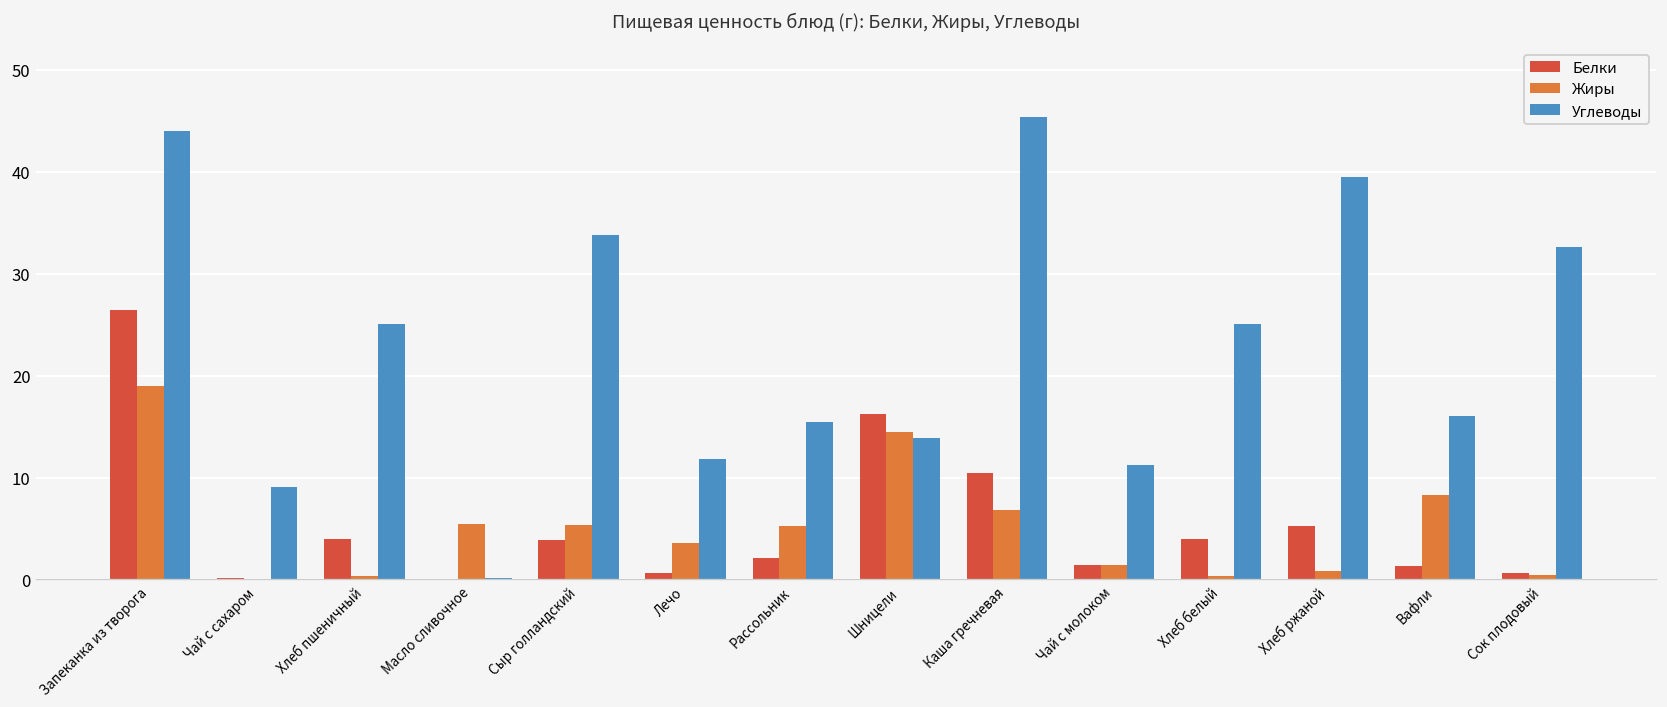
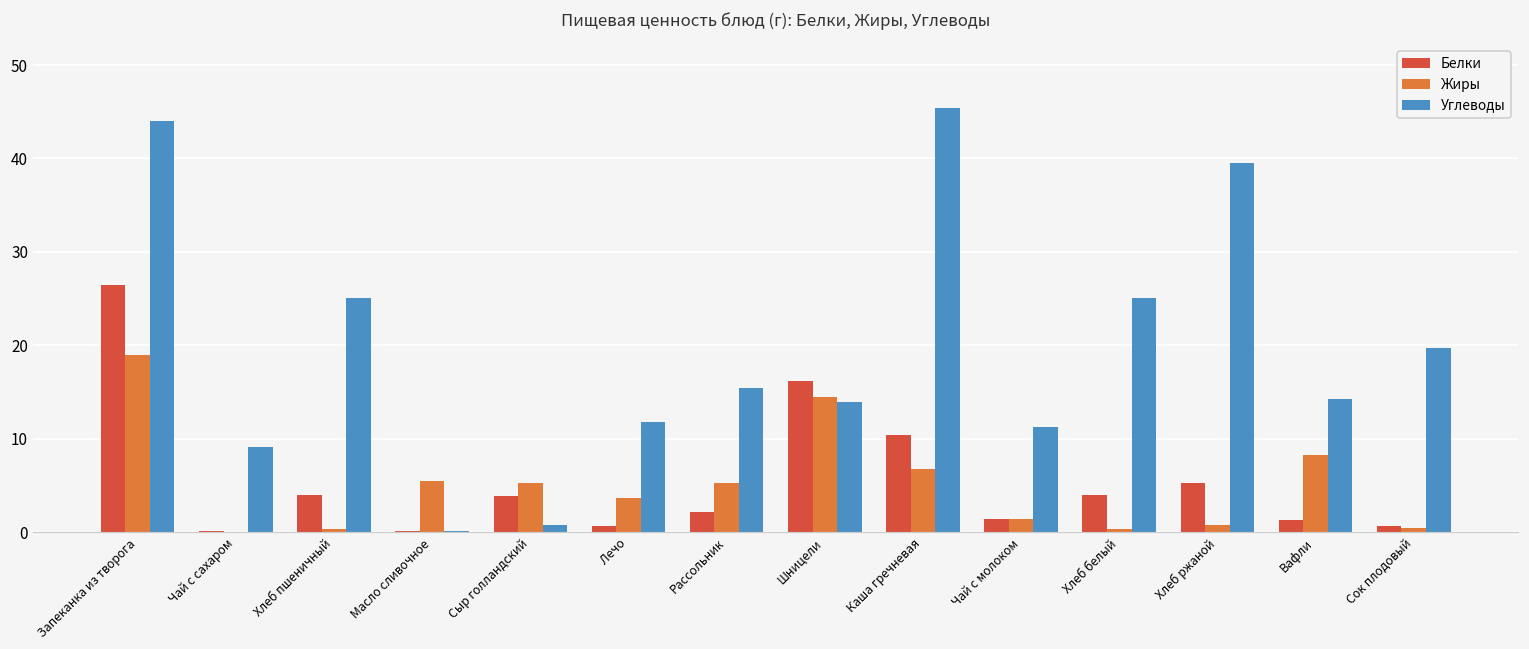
Углеводы, Сыр голландский: 34 -> 1
Углеводы, Вафли: 16 -> 14
Углеводы, Сок плодовый: 33 -> 20
